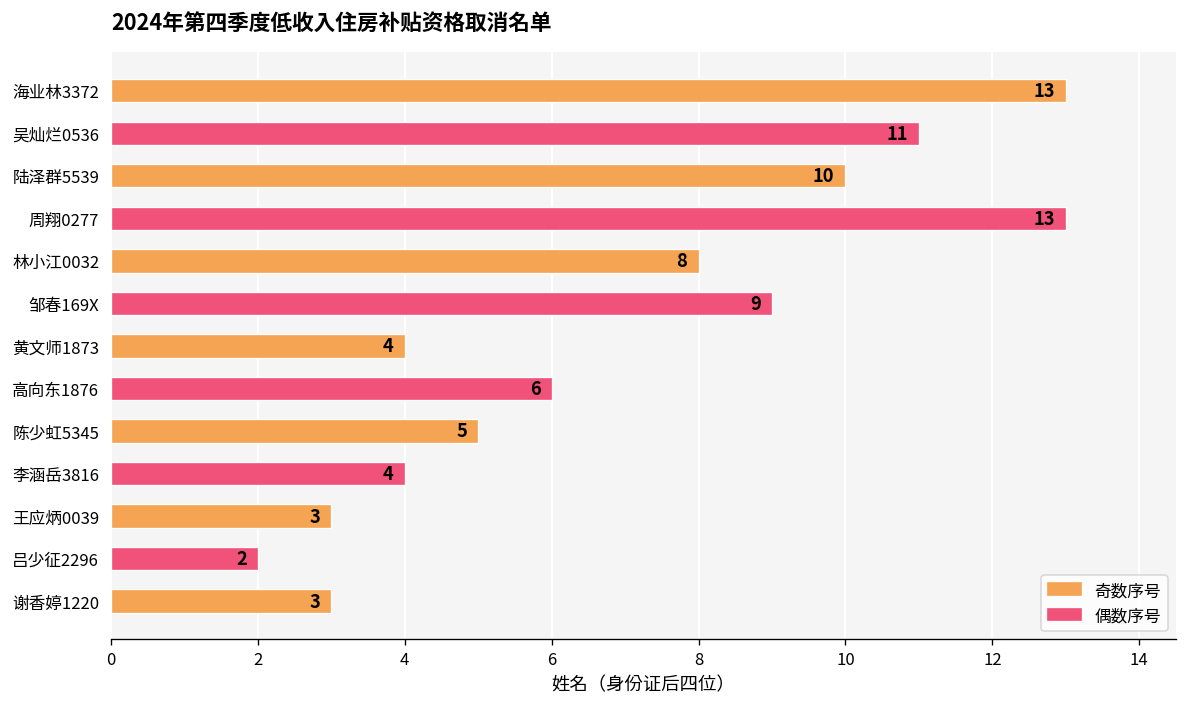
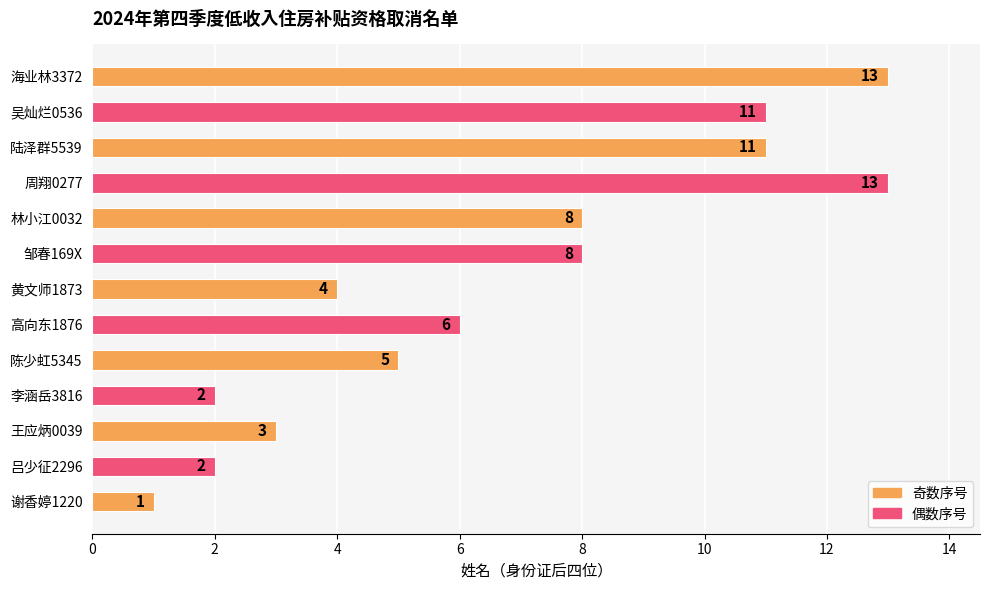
陆泽群5539: 10 -> 11
邹春169X: 9 -> 8
李涵岳3816: 4 -> 2
谢香婷1220: 3 -> 1
